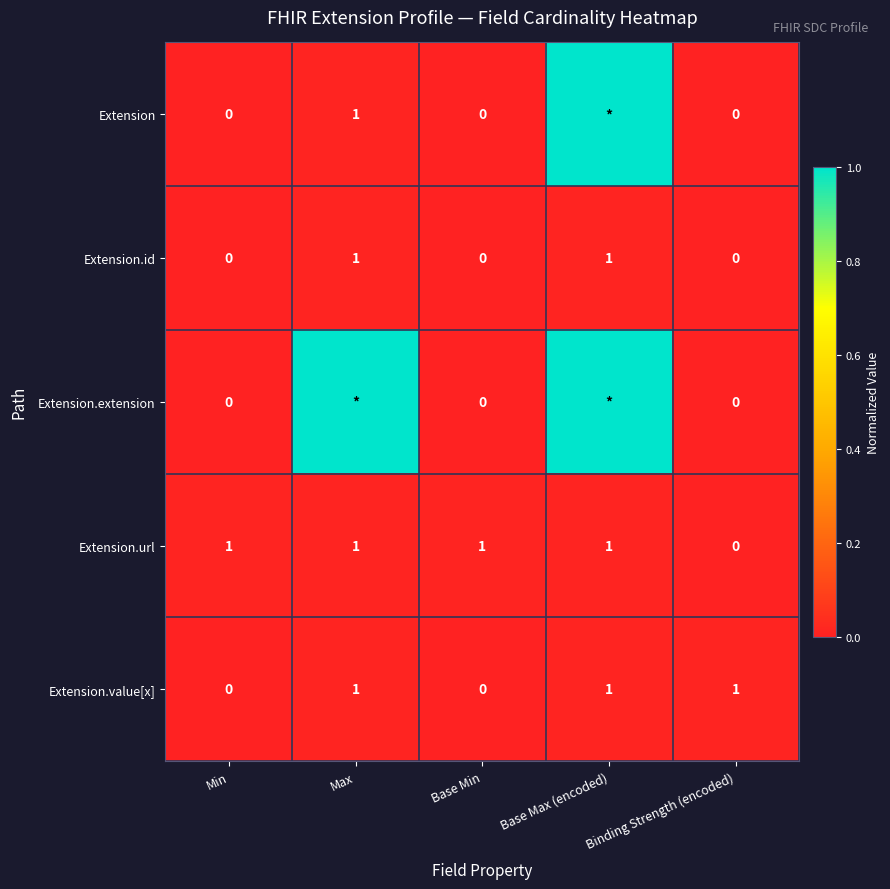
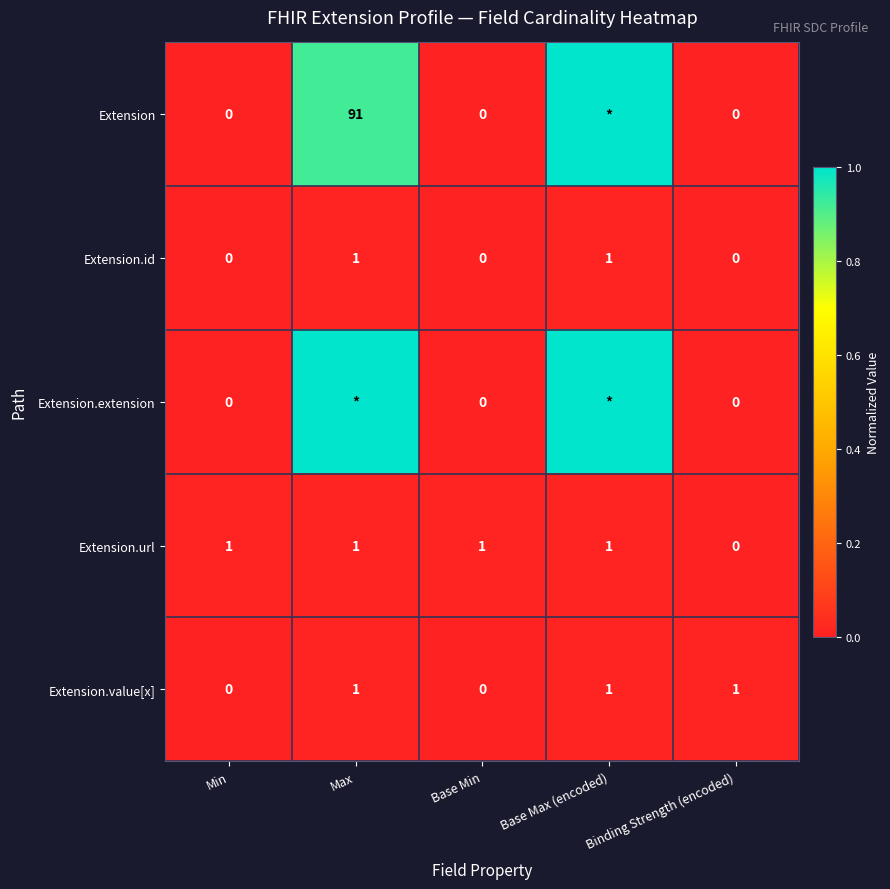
Extension, Max: 1 -> 91
